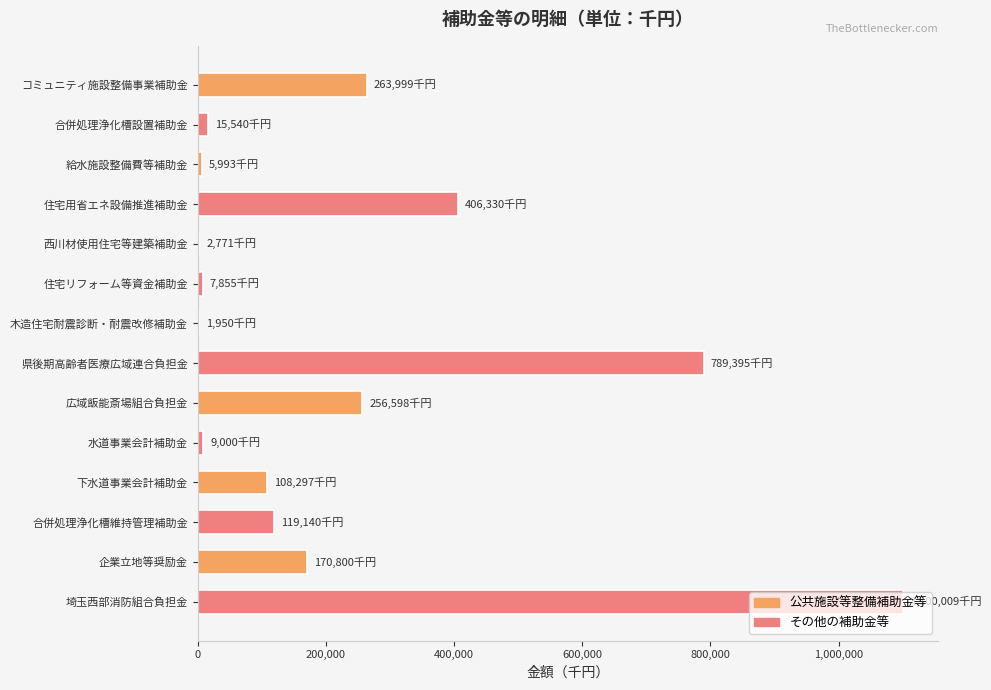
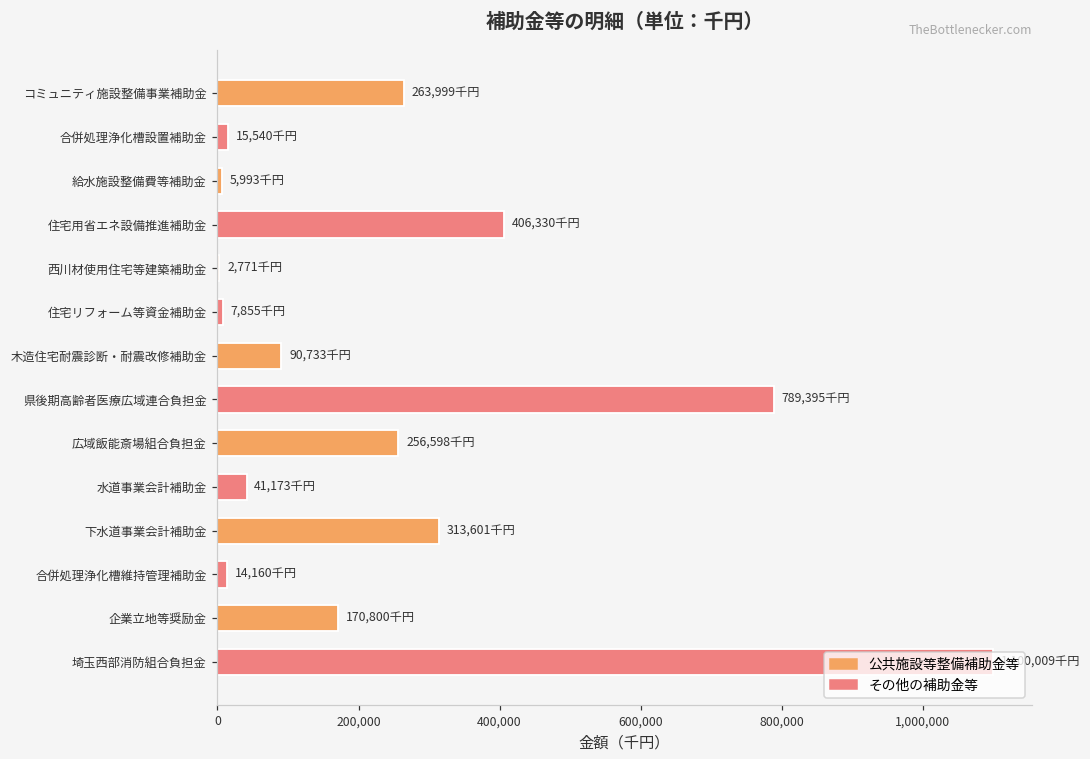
木造住宅耐震診断・耐震改修補助金: 1,950 -> 90,733
水道事業会計補助金: 9,000 -> 41,173
下水道事業会計補助金: 108,297 -> 313,601
合併処理浄化槽維持管理補助金: 119,140 -> 14,160
